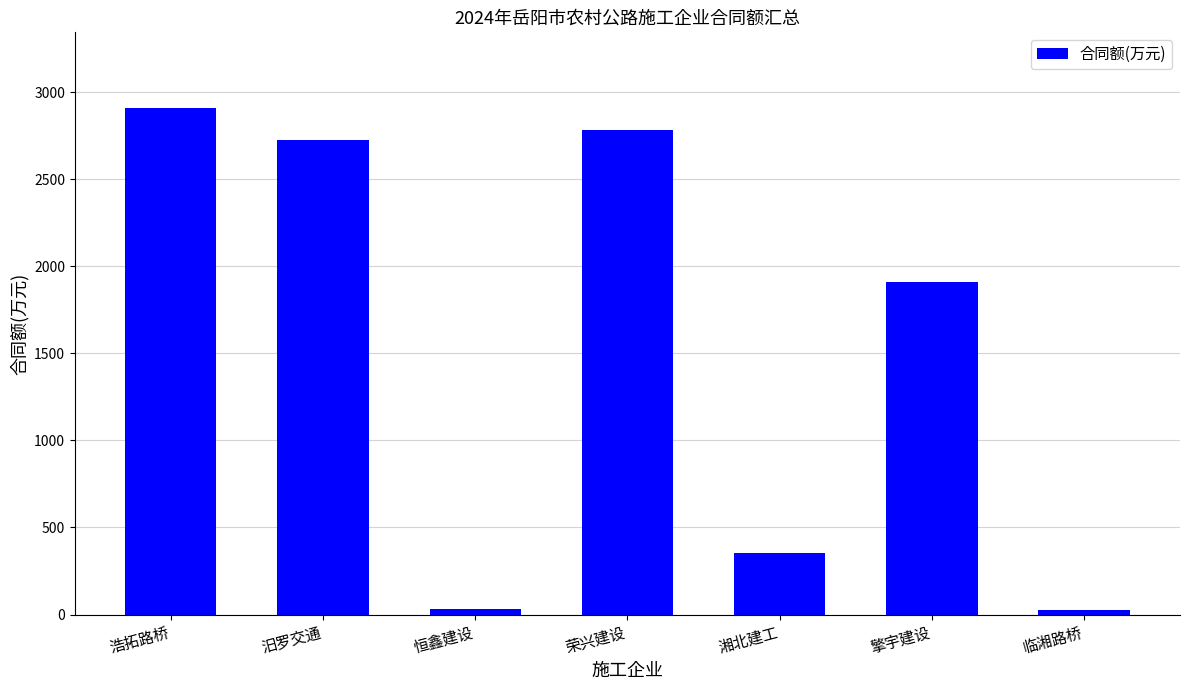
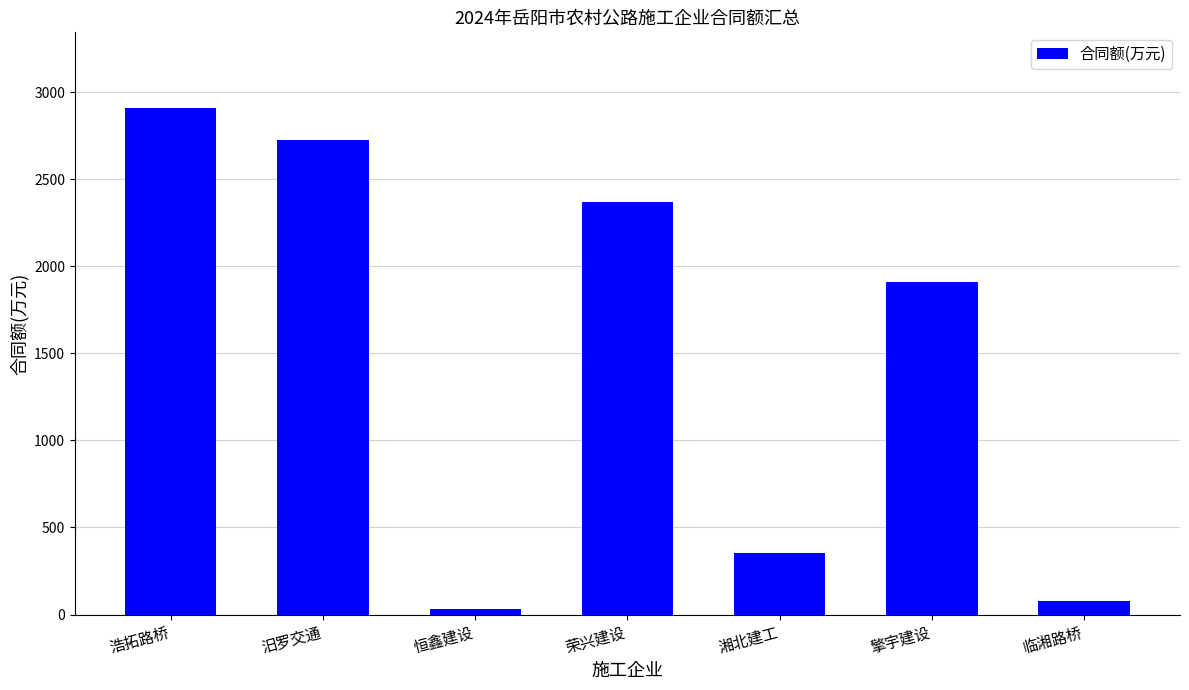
荣兴建设: 2790 -> 2370
临湘路桥: 30 -> 80
